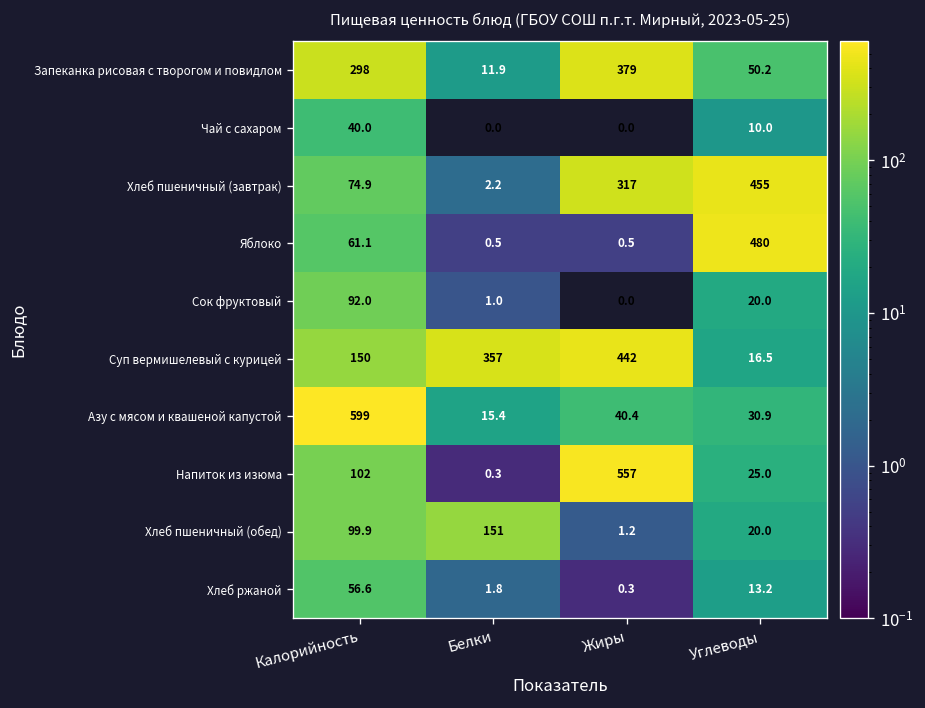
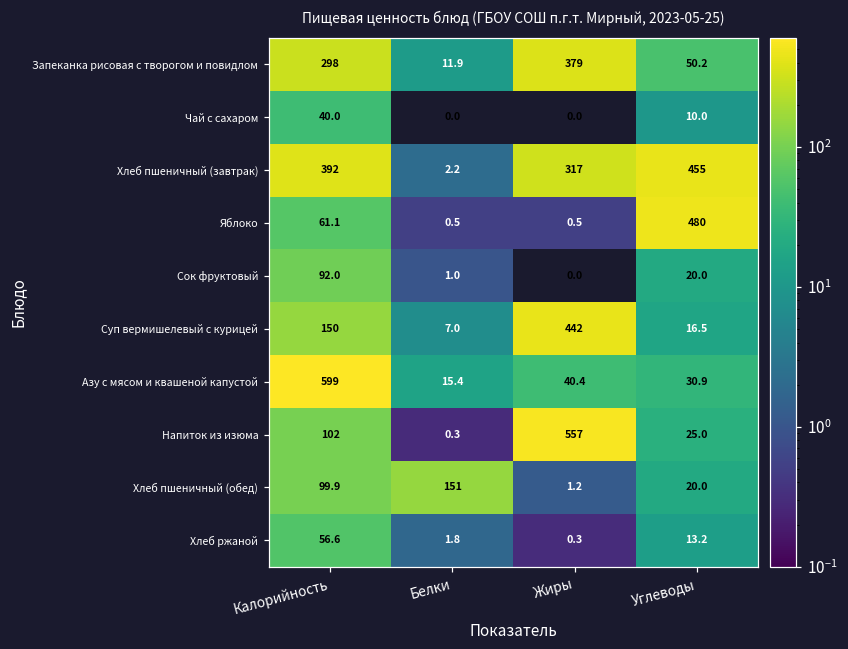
Хлеб пшеничный (завтрак), Калорийность: 74.9 -> 392
Суп вермишелевый с курицей, Белки: 357 -> 7.0
